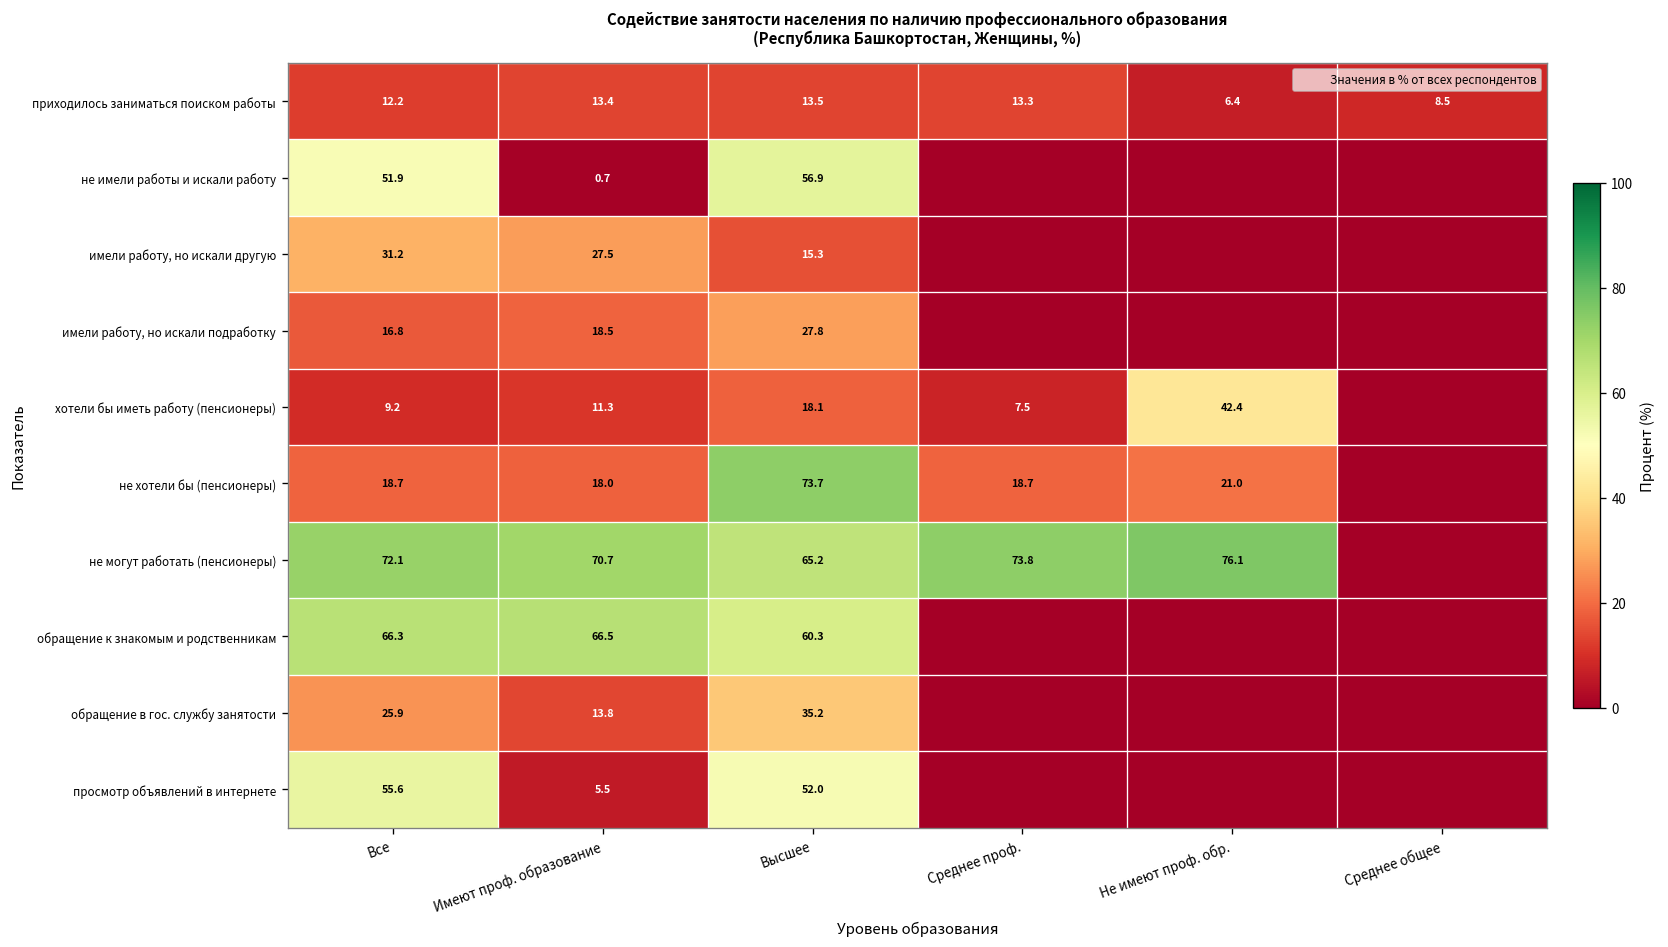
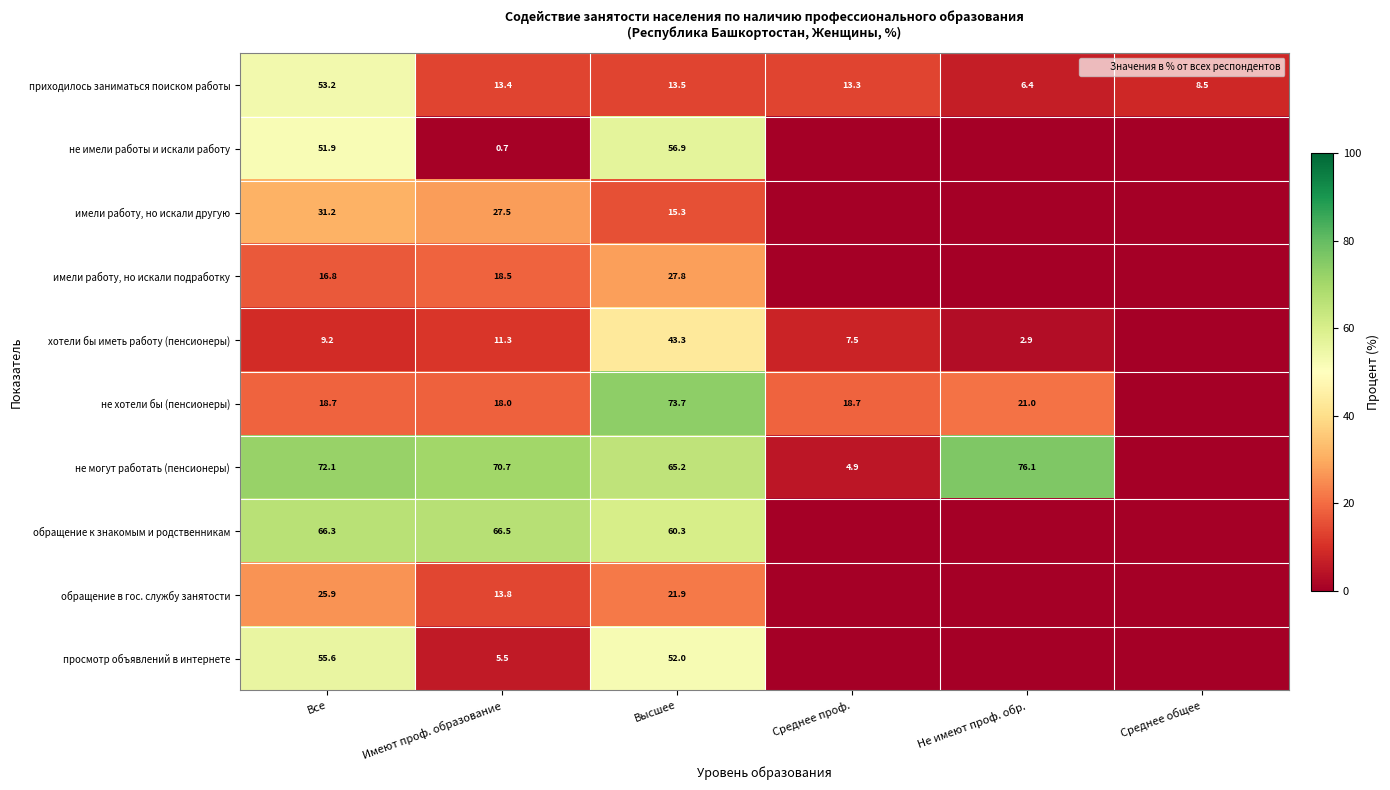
приходилось заниматься поиском работы, Все: 12.2 -> 53.2
хотели бы иметь работу (пенсионеры), Высшее: 18.1 -> 43.3
хотели бы иметь работу (пенсионеры), Не имеют проф. обр.: 42.4 -> 2.9
не могут работать (пенсионеры), Среднее проф.: 73.8 -> 4.9
обращение в гос. службу занятости, Высшее: 35.2 -> 21.9
